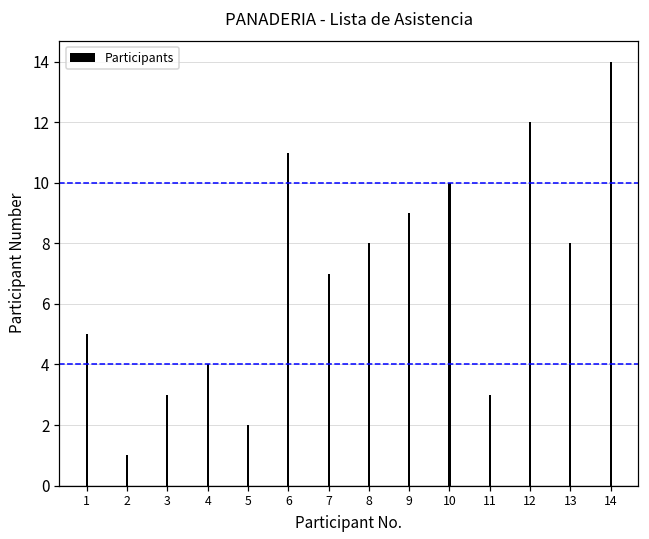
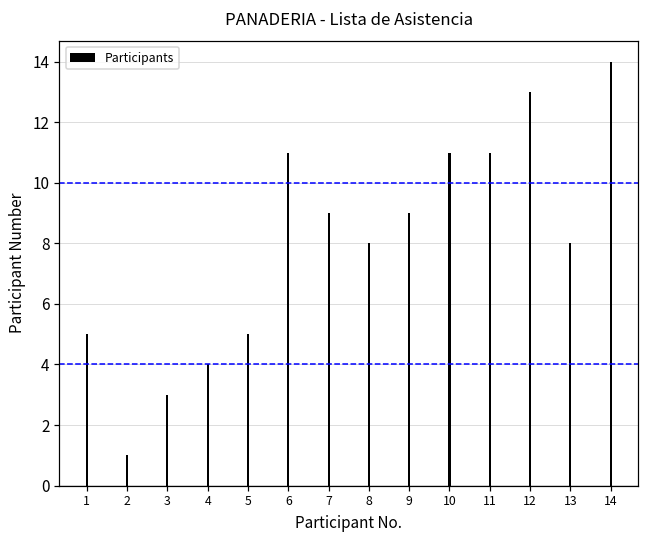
5: 2 -> 5
7: 7 -> 9
10: 10 -> 11
11: 3 -> 11
12: 12 -> 13
